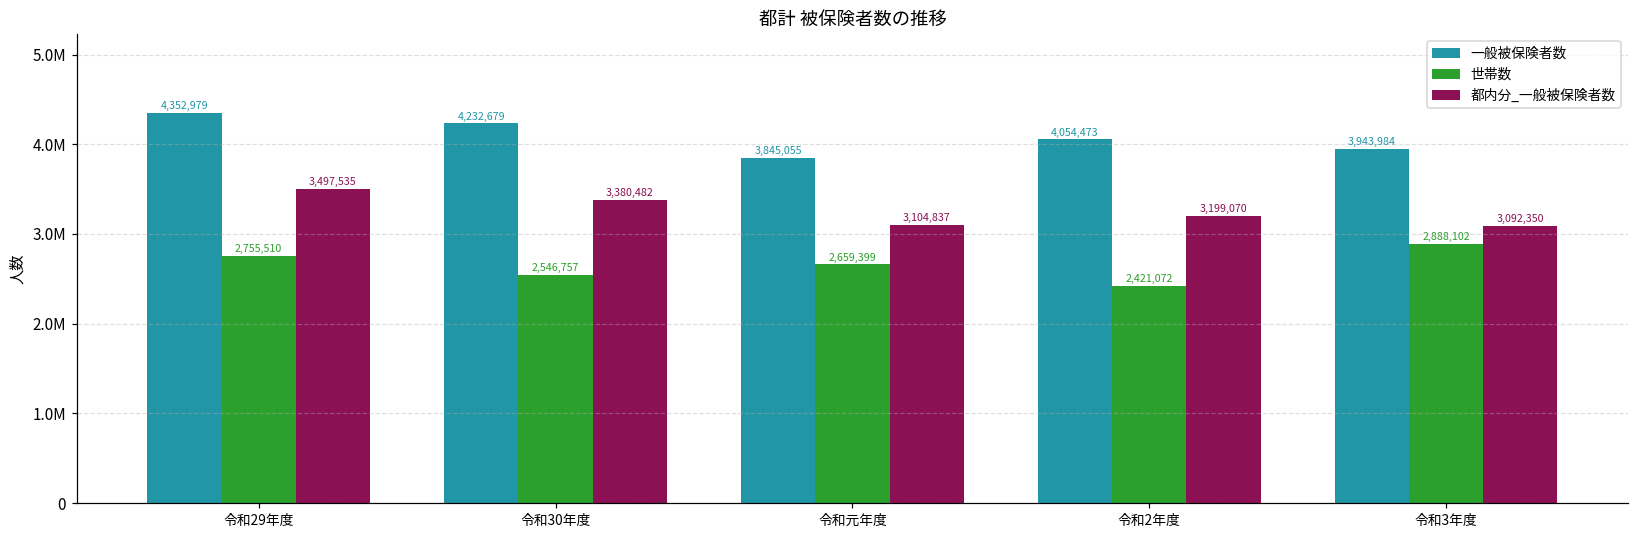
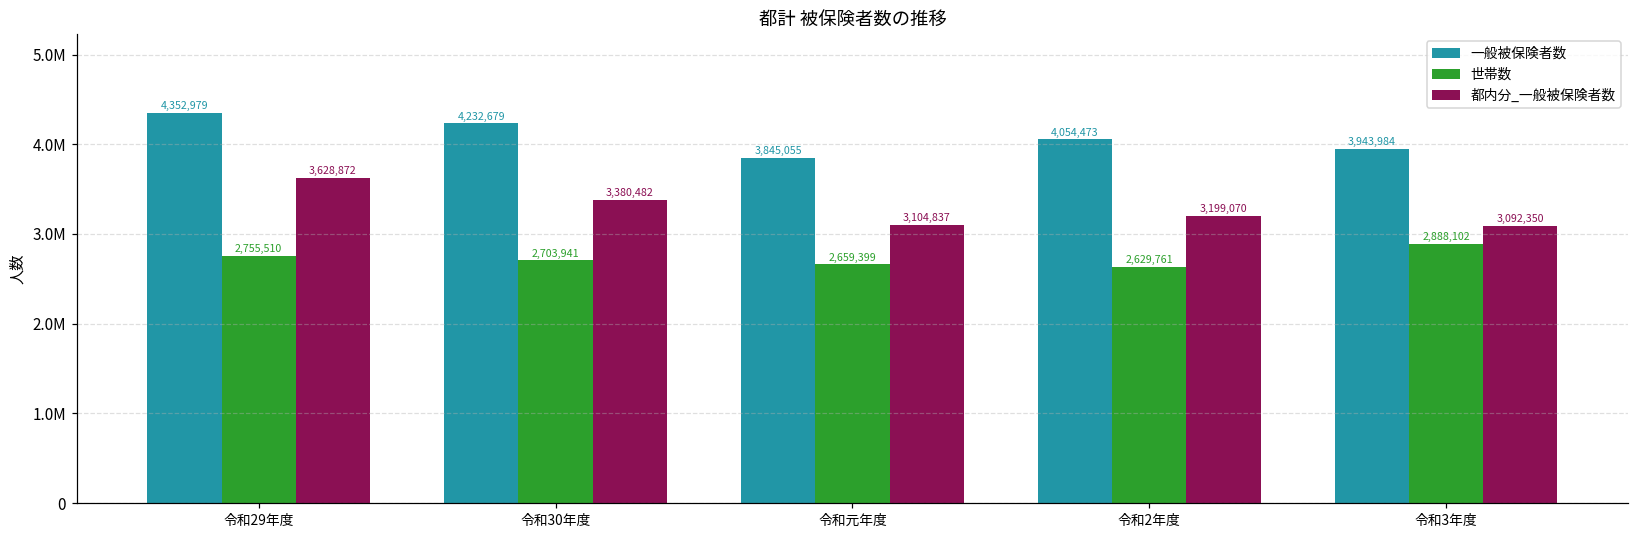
都内分_一般被保険者数, 令和29年度: 3,497,535 -> 3,628,872
世帯数, 令和30年度: 2,546,757 -> 2,703,941
世帯数, 令和2年度: 2,421,072 -> 2,629,761
